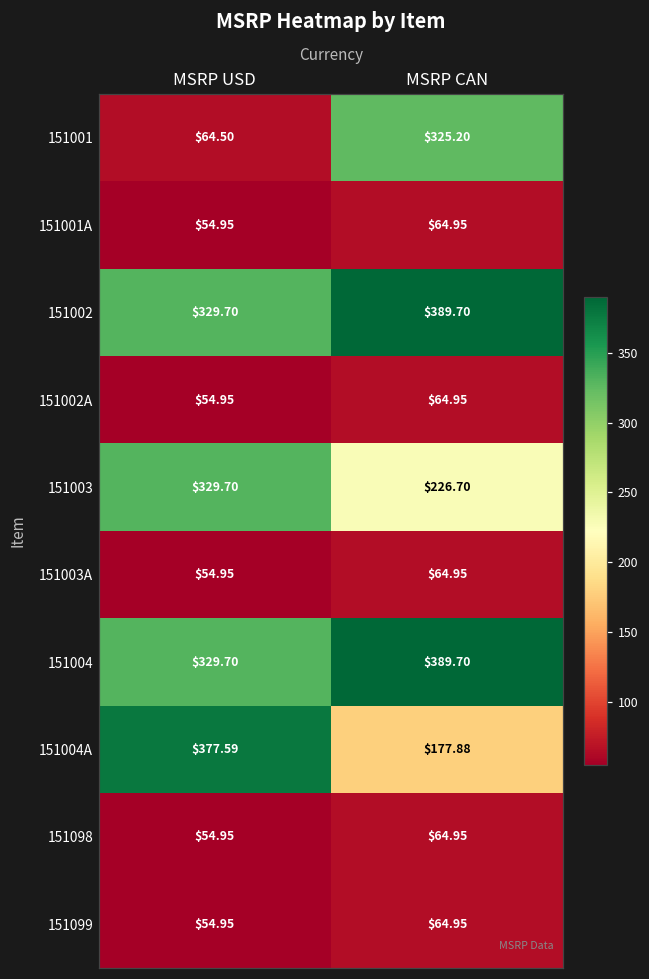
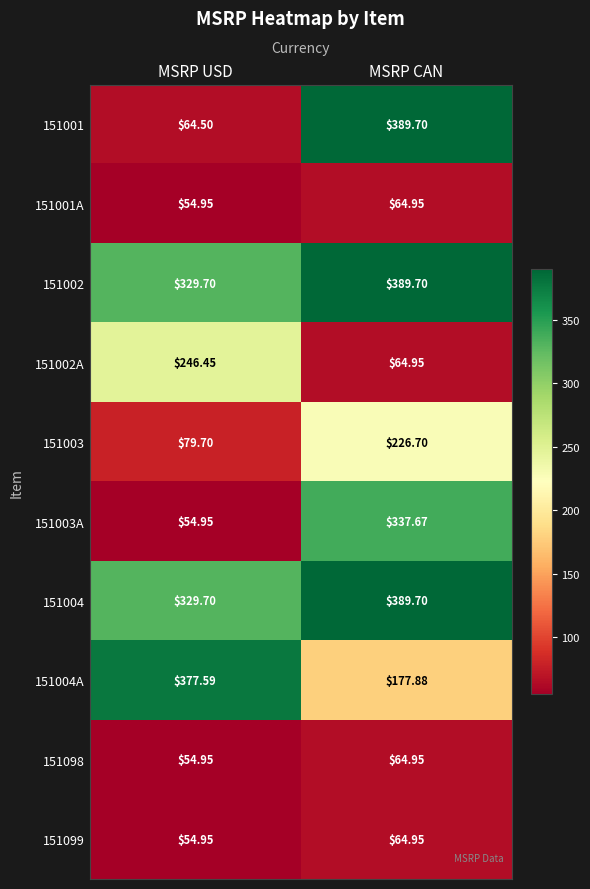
151001, MSRP CAN: $325.20 -> $389.70
151002A, MSRP USD: $54.95 -> $246.45
151003, MSRP USD: $329.70 -> $79.70
151003A, MSRP CAN: $64.95 -> $337.67
